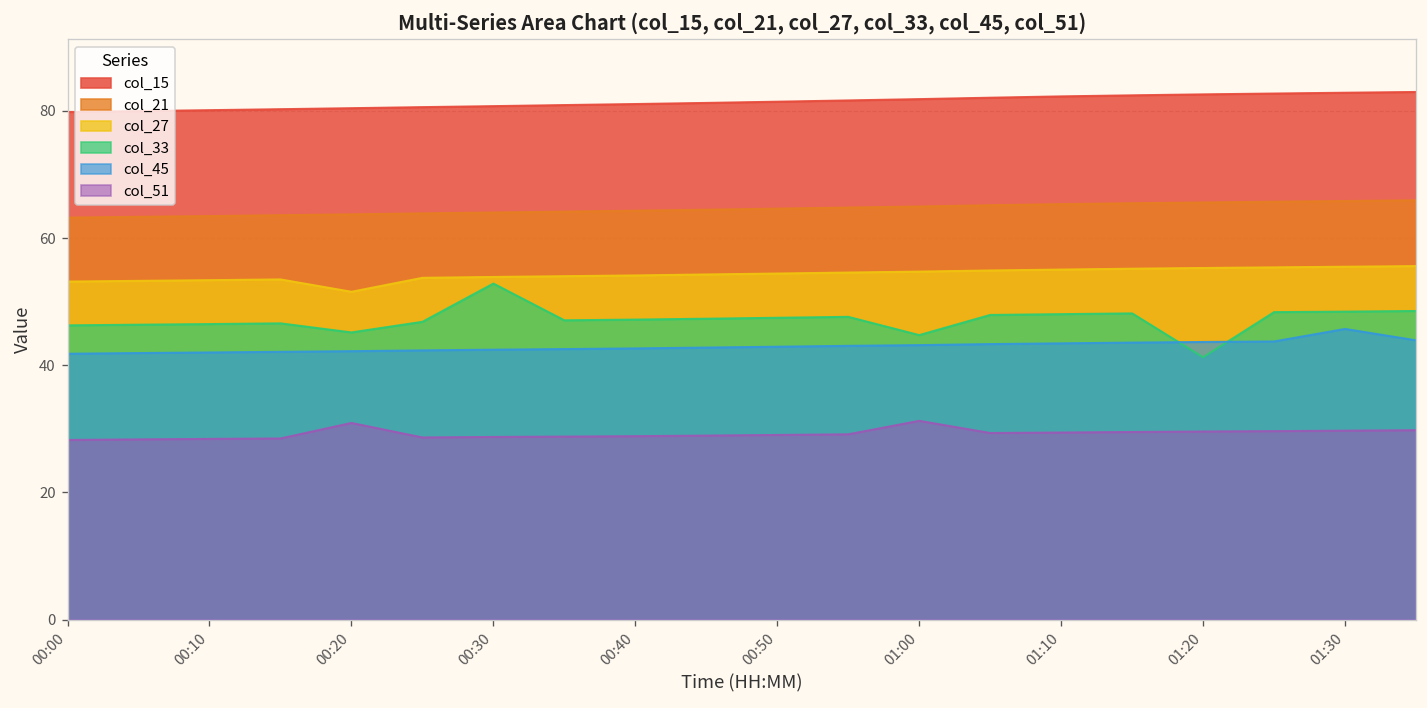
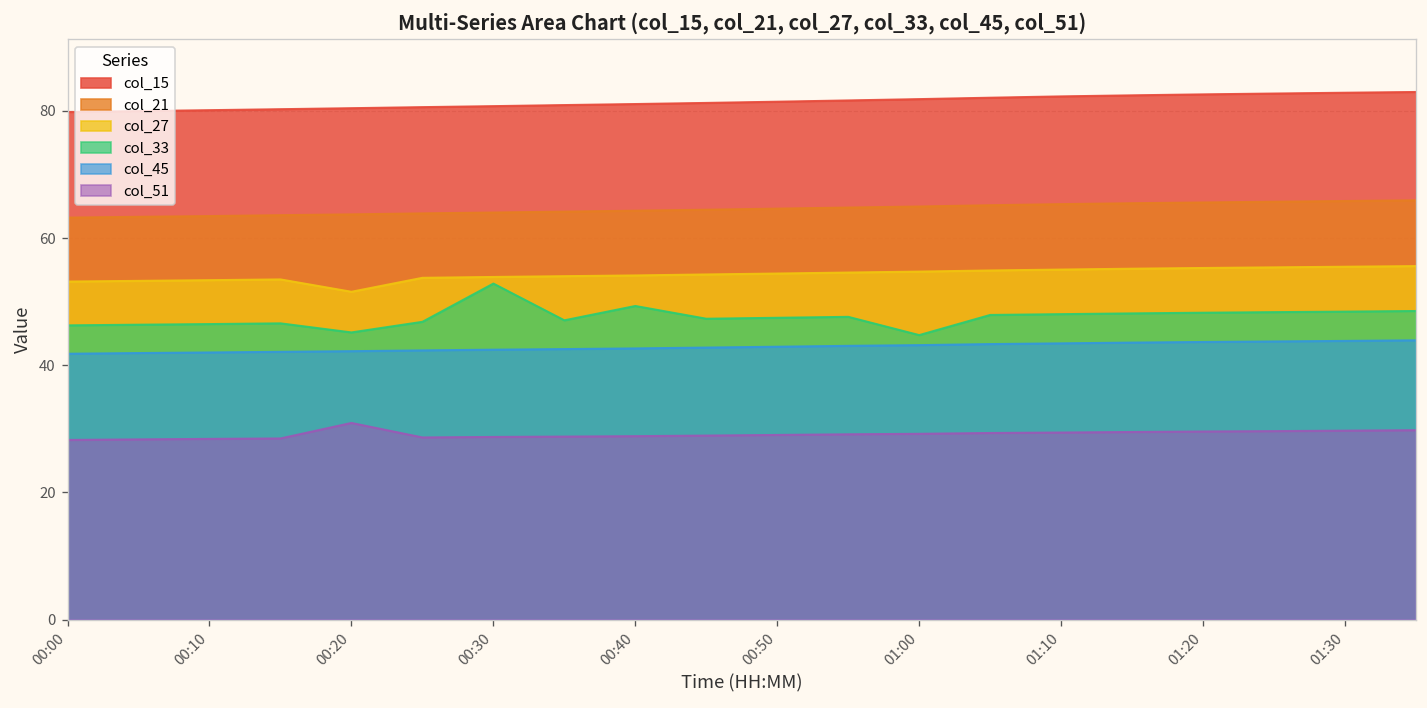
col_33, 00:40: 47 -> 49
col_51, 01:00: 31 -> 29
col_33, 01:20: 41 -> 48
col_45, 01:30: 46 -> 44
